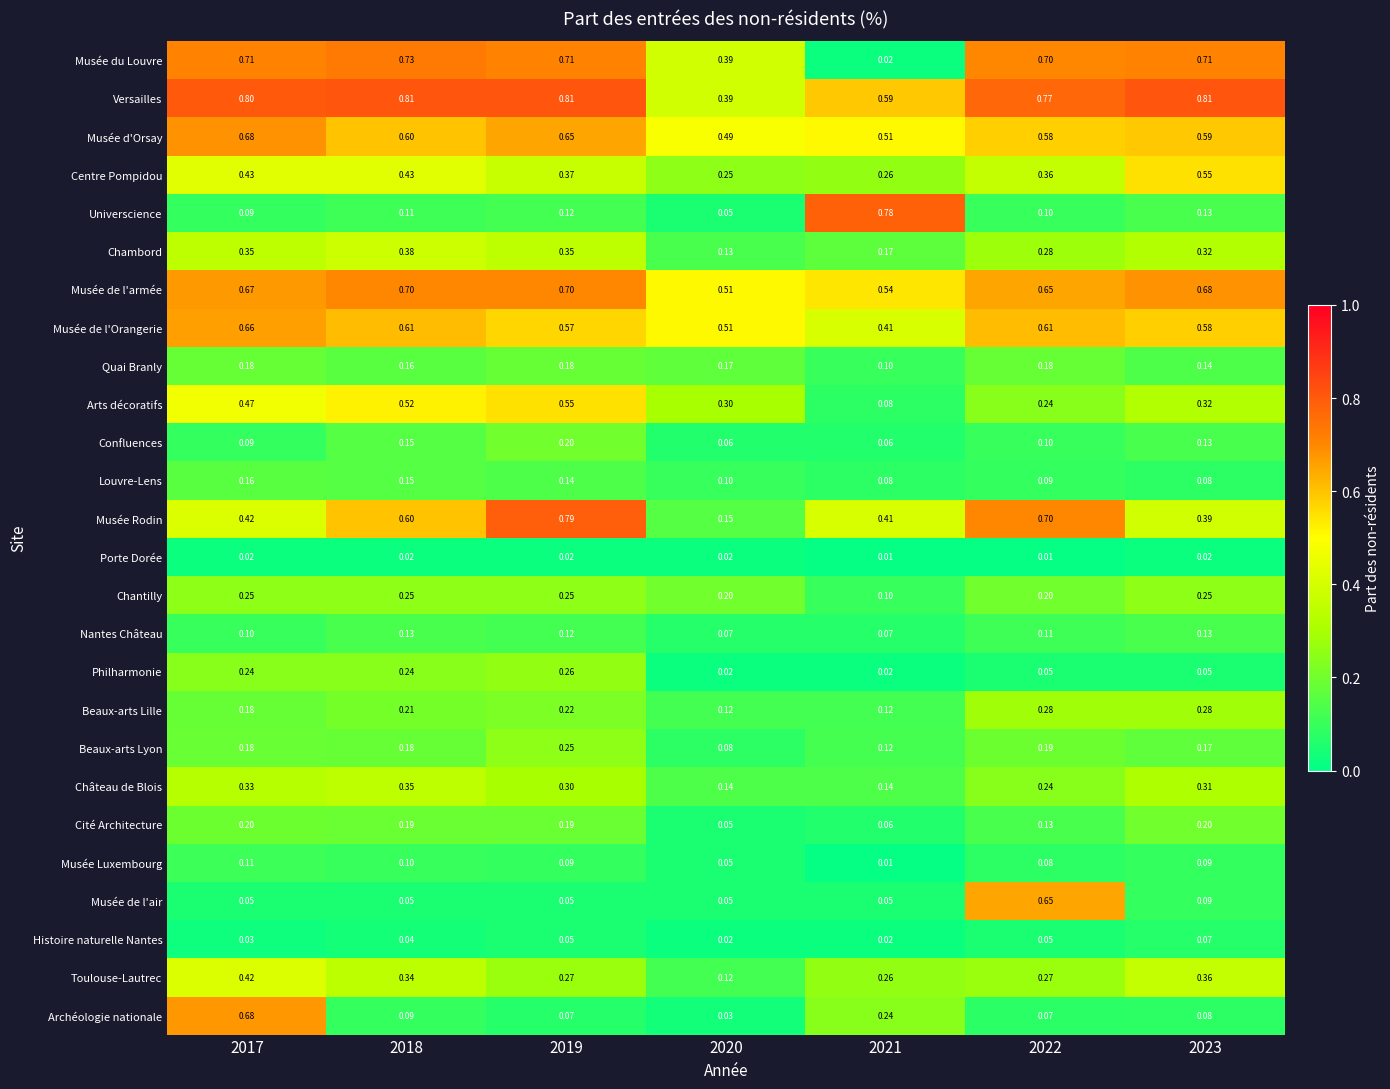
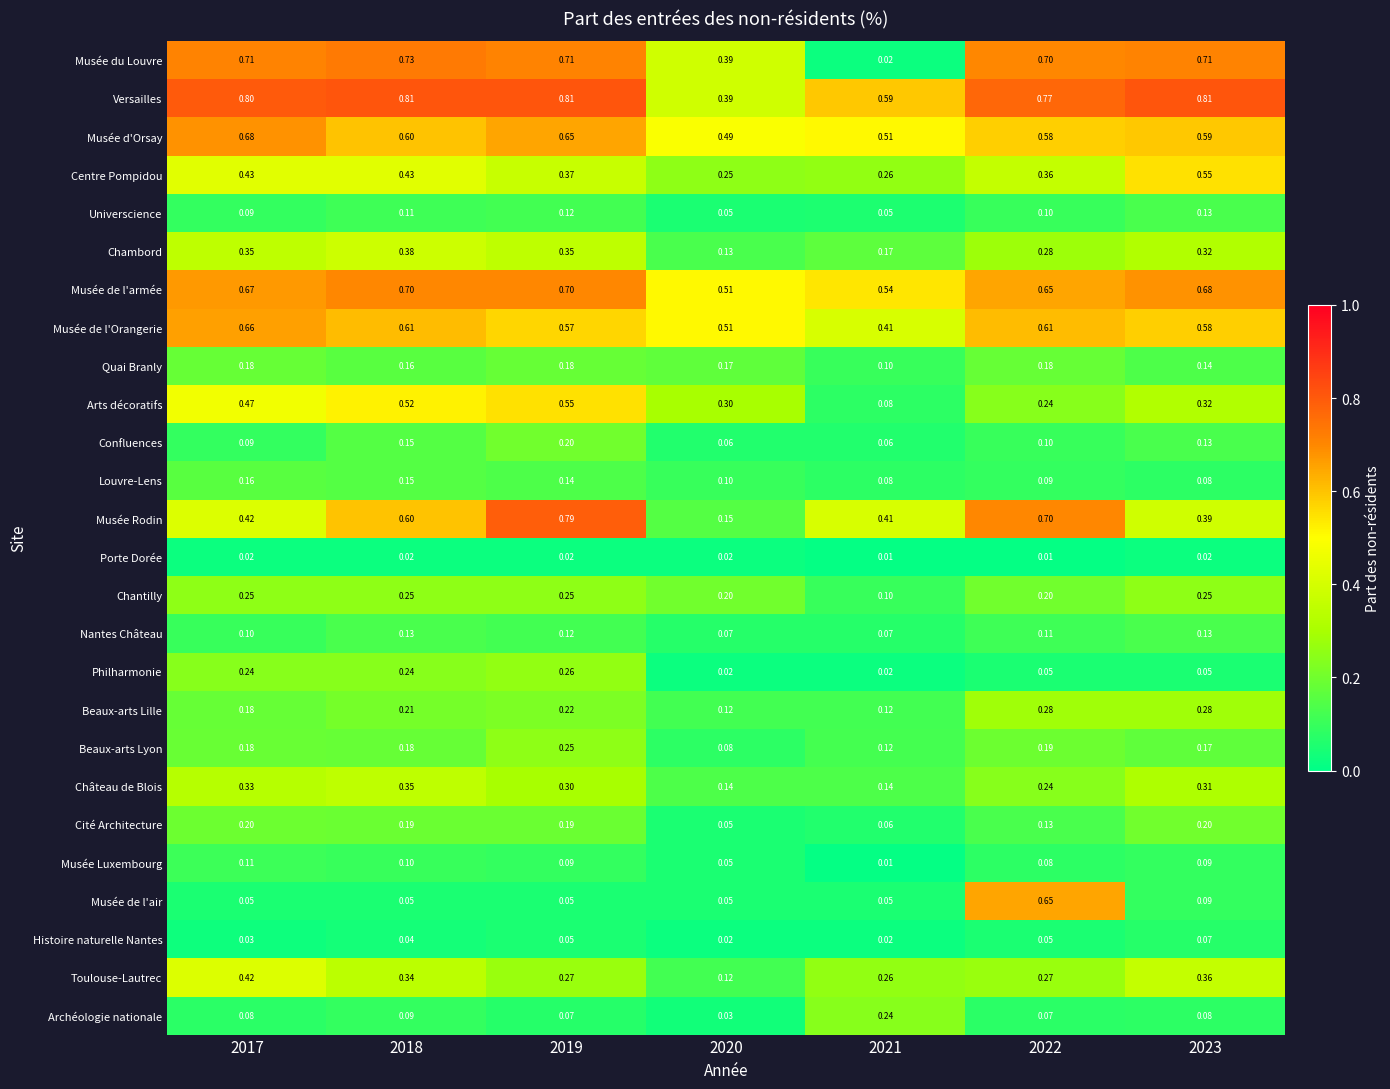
Universcience, 2021: 0.78 -> 0.05
Archéologie nationale, 2017: 0.68 -> 0.08
